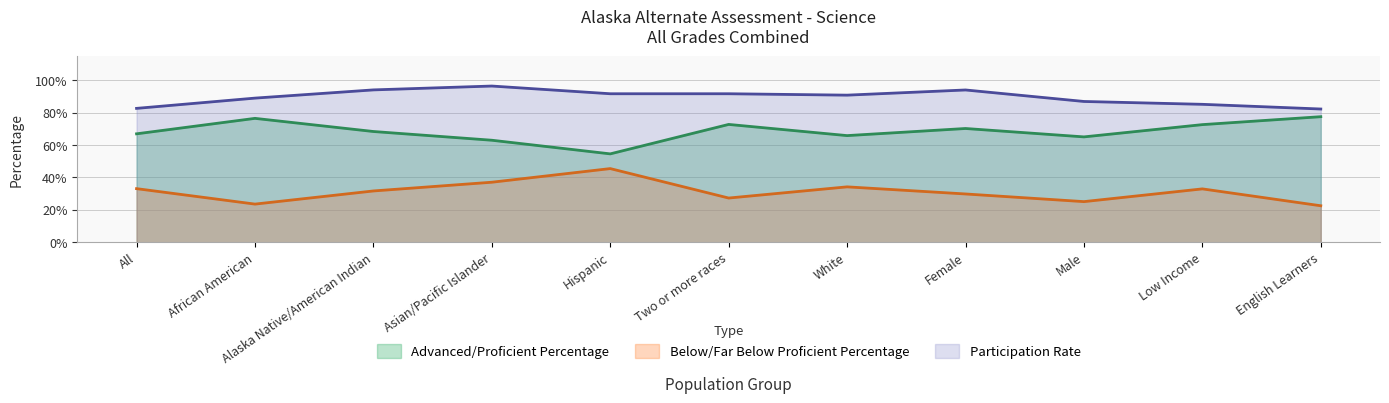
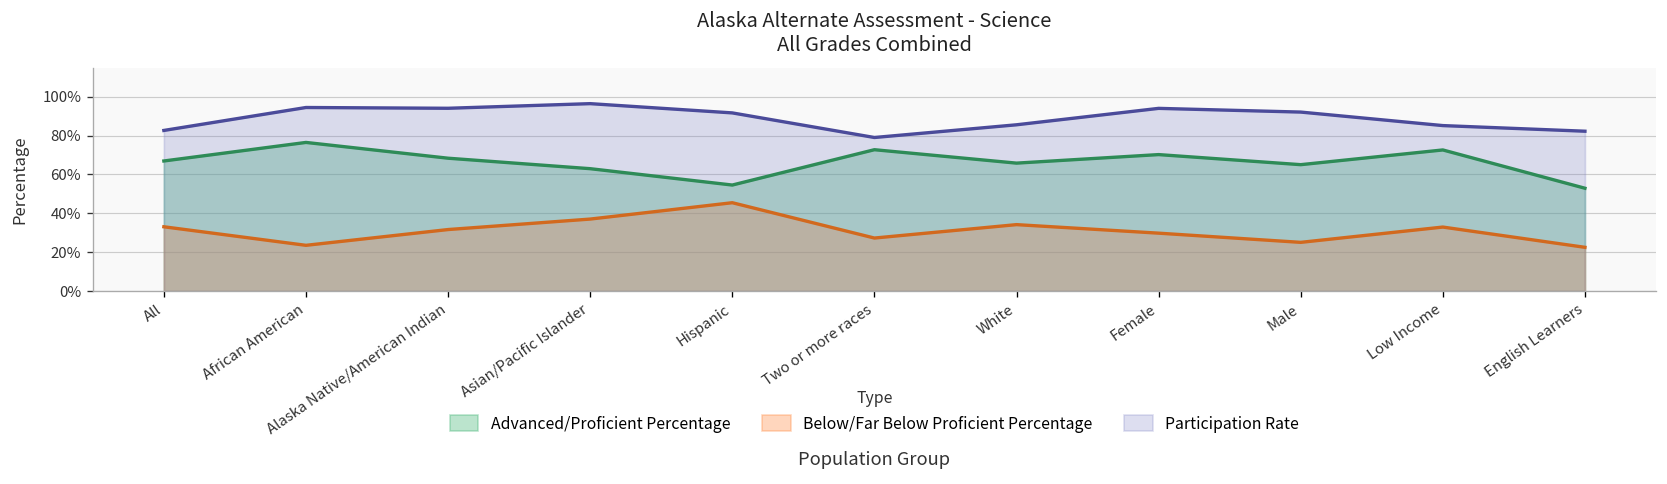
Participation Rate, African American: 89% -> 94%
Participation Rate, Two or more races: 92% -> 79%
Participation Rate, White: 91% -> 86%
Participation Rate, Male: 87% -> 92%
Advanced/Proficient Percentage, English Learners: 78% -> 53%
